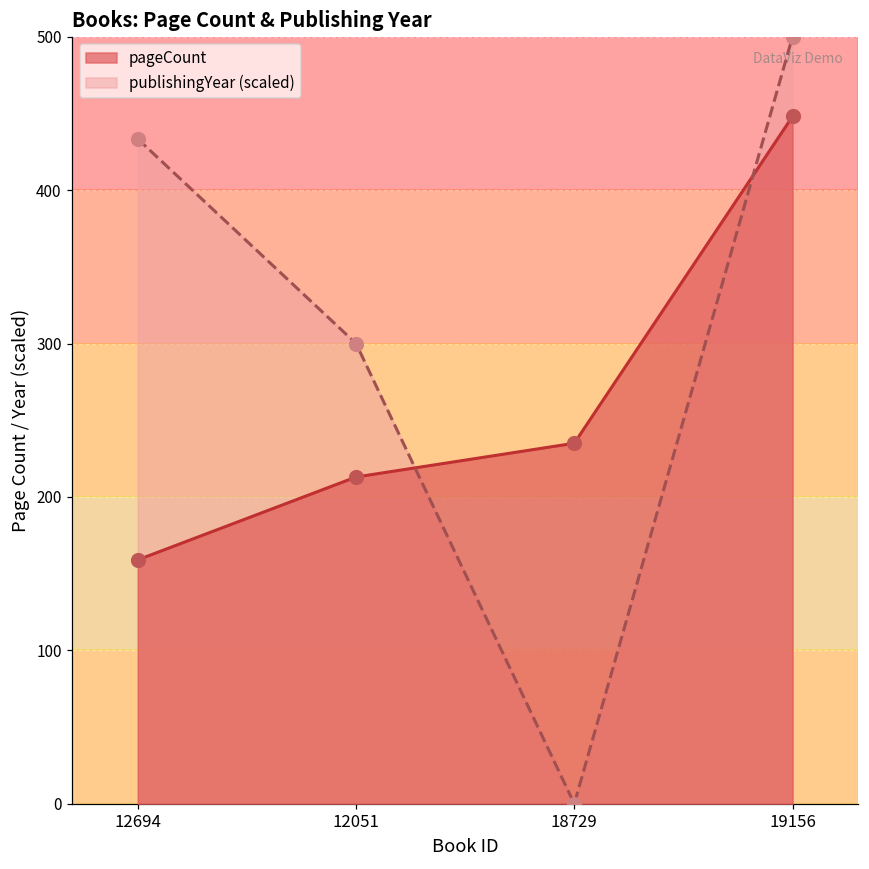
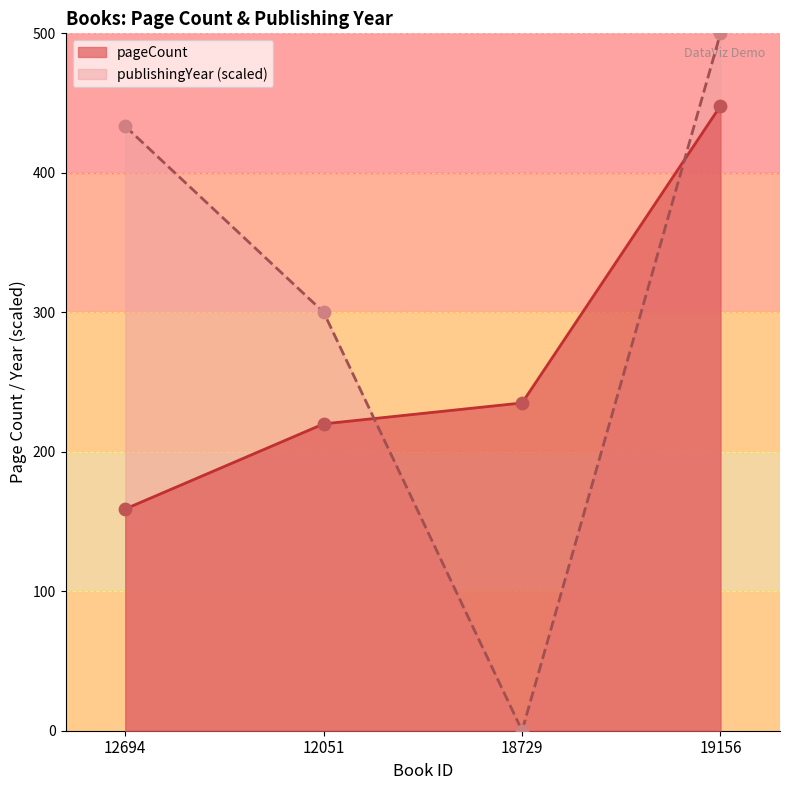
pageCount, 12051: 213 -> 220
